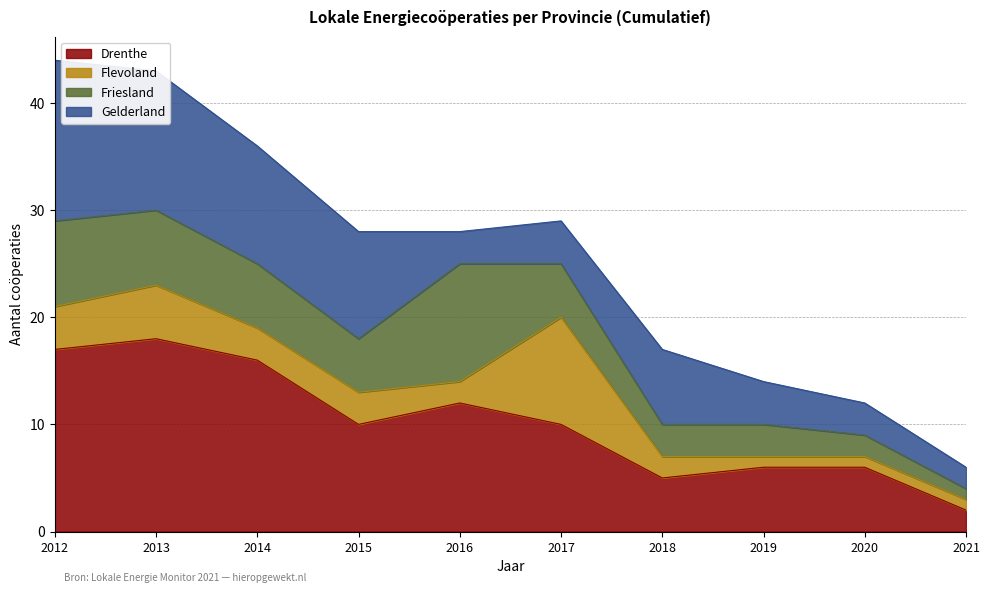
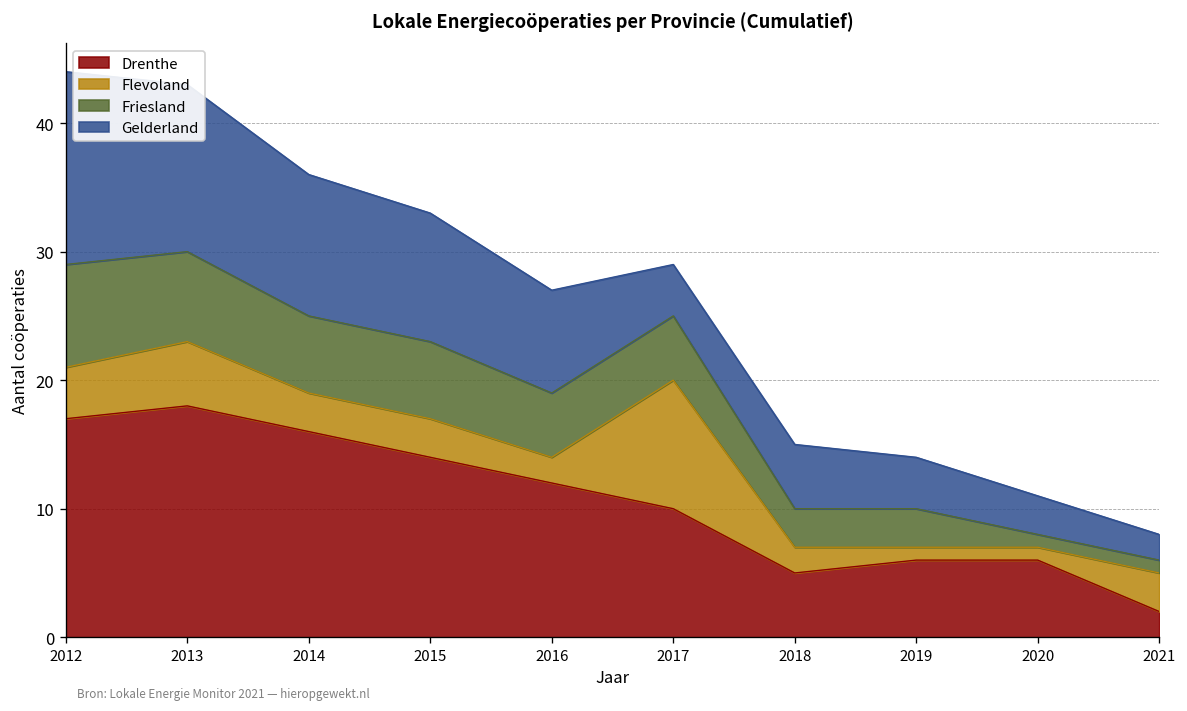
Drenthe, 2015: 10 -> 14
Friesland, 2015: 5 -> 6
Friesland, 2016: 11 -> 5
Gelderland, 2016: 3 -> 8
Gelderland, 2018: 7 -> 5
Friesland, 2020: 2 -> 1
Flevoland, 2021: 1 -> 3
